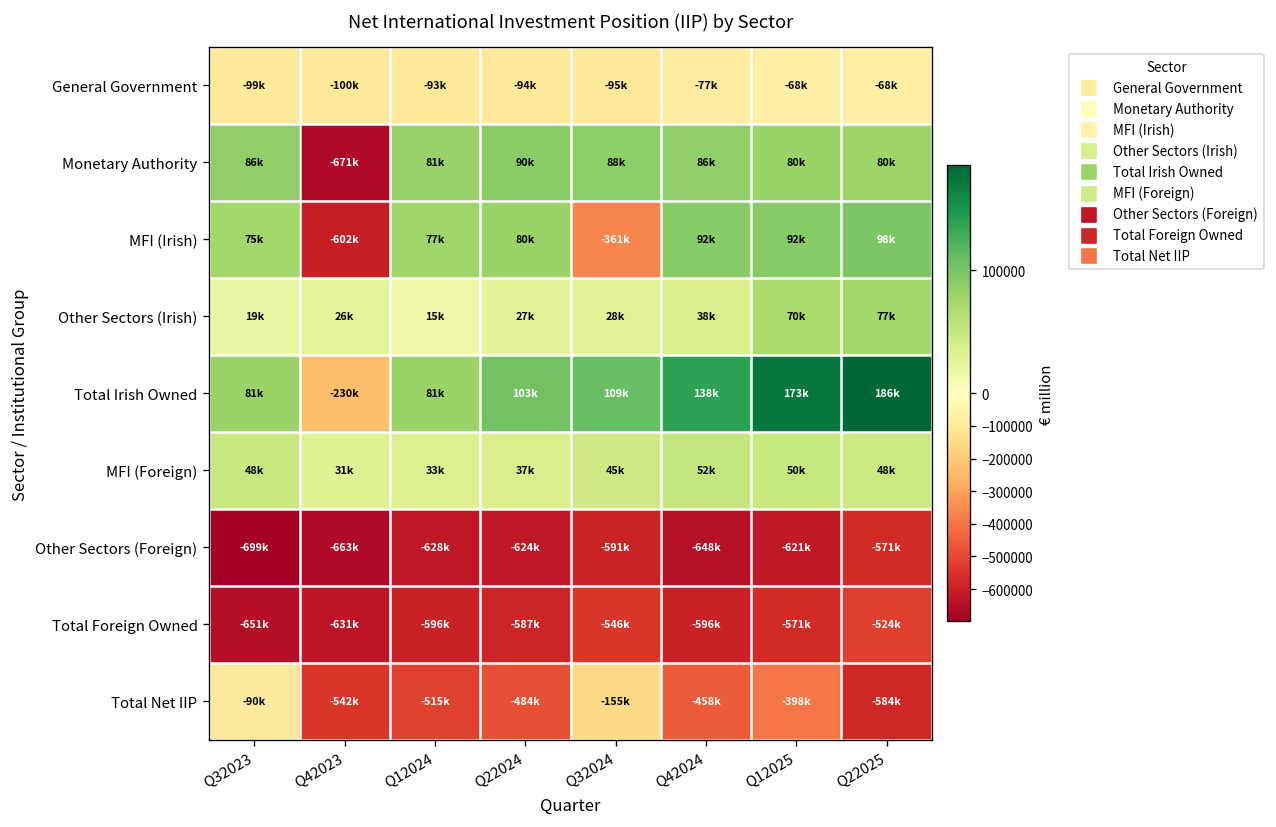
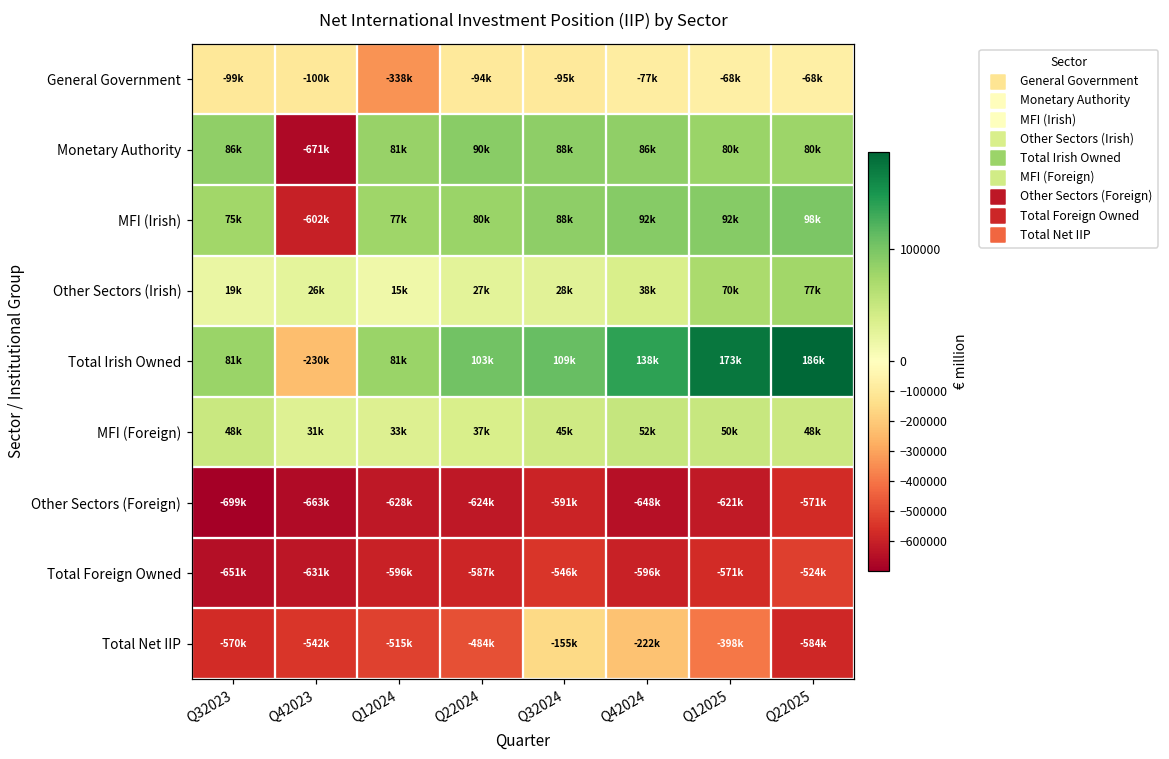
General Government, Q12024: -93k -> -338k
MFI (Irish), Q32024: -361k -> 88k
Total Net IIP, Q32023: -90k -> -570k
Total Net IIP, Q42024: -458k -> -222k
